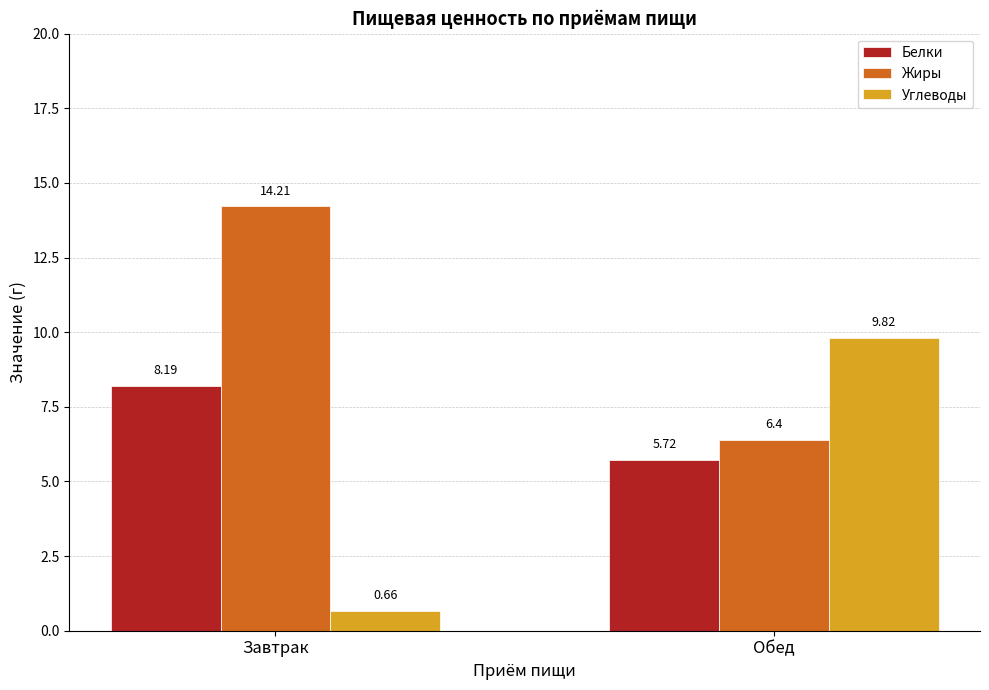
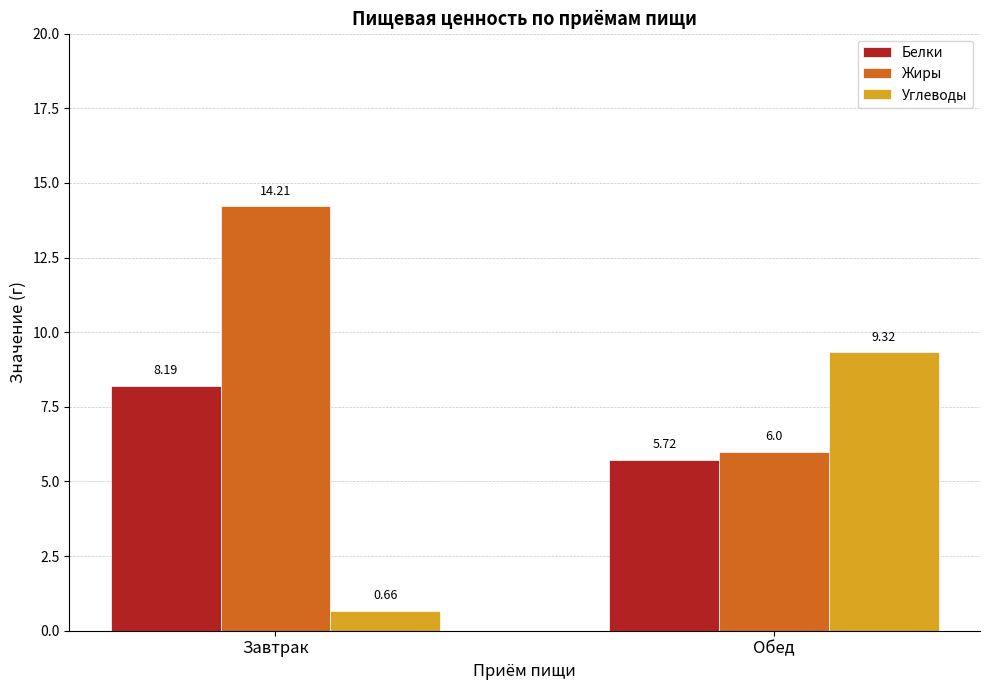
Жиры, Обед: 6.4 -> 6.0
Углеводы, Обед: 9.82 -> 9.32
